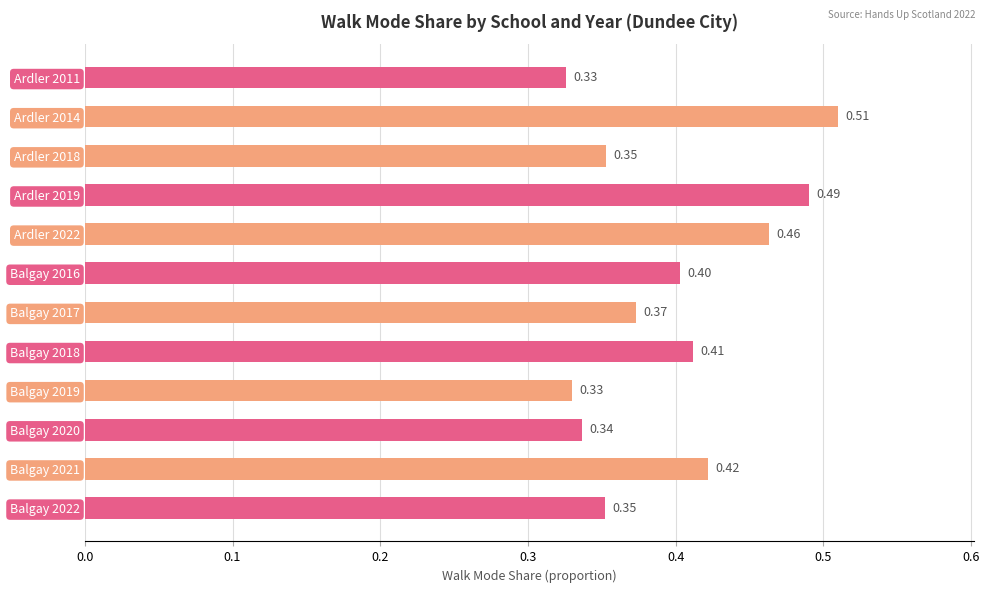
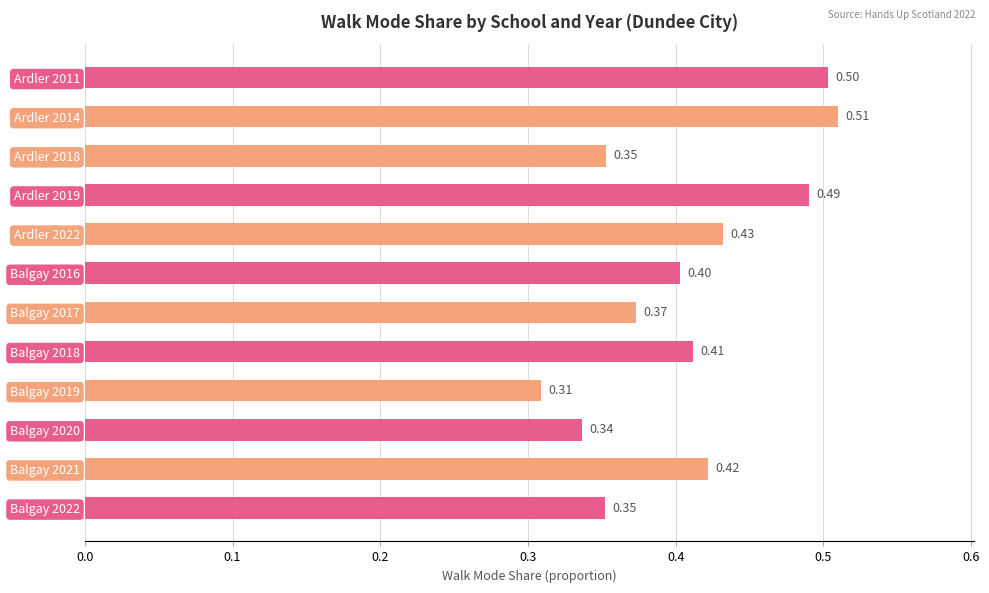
Ardler 2011: 0.33 -> 0.50
Ardler 2022: 0.46 -> 0.43
Balgay 2019: 0.33 -> 0.31
